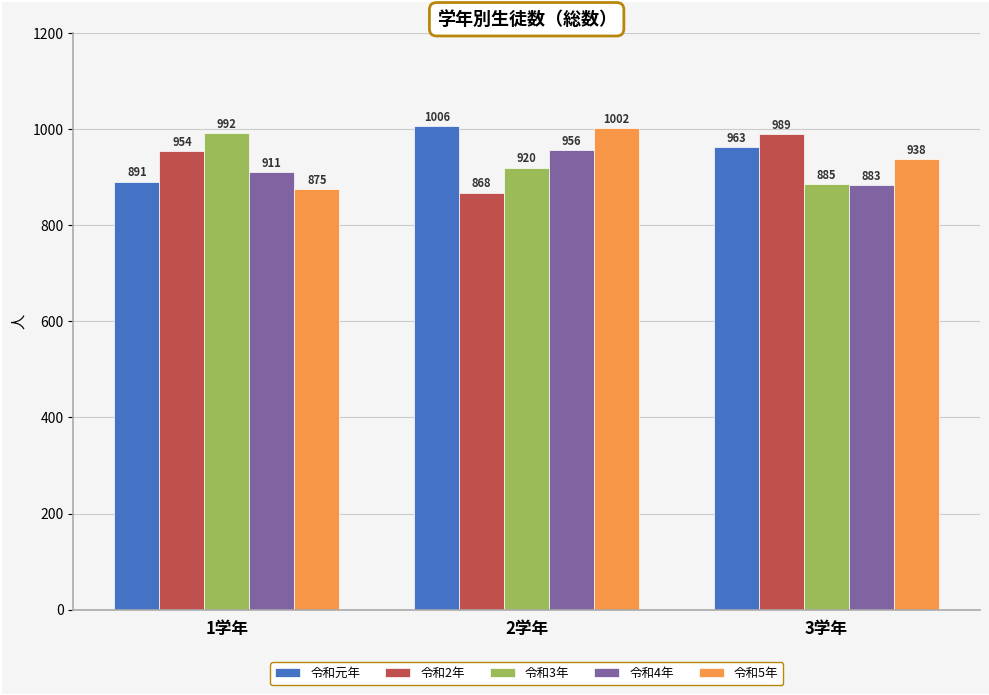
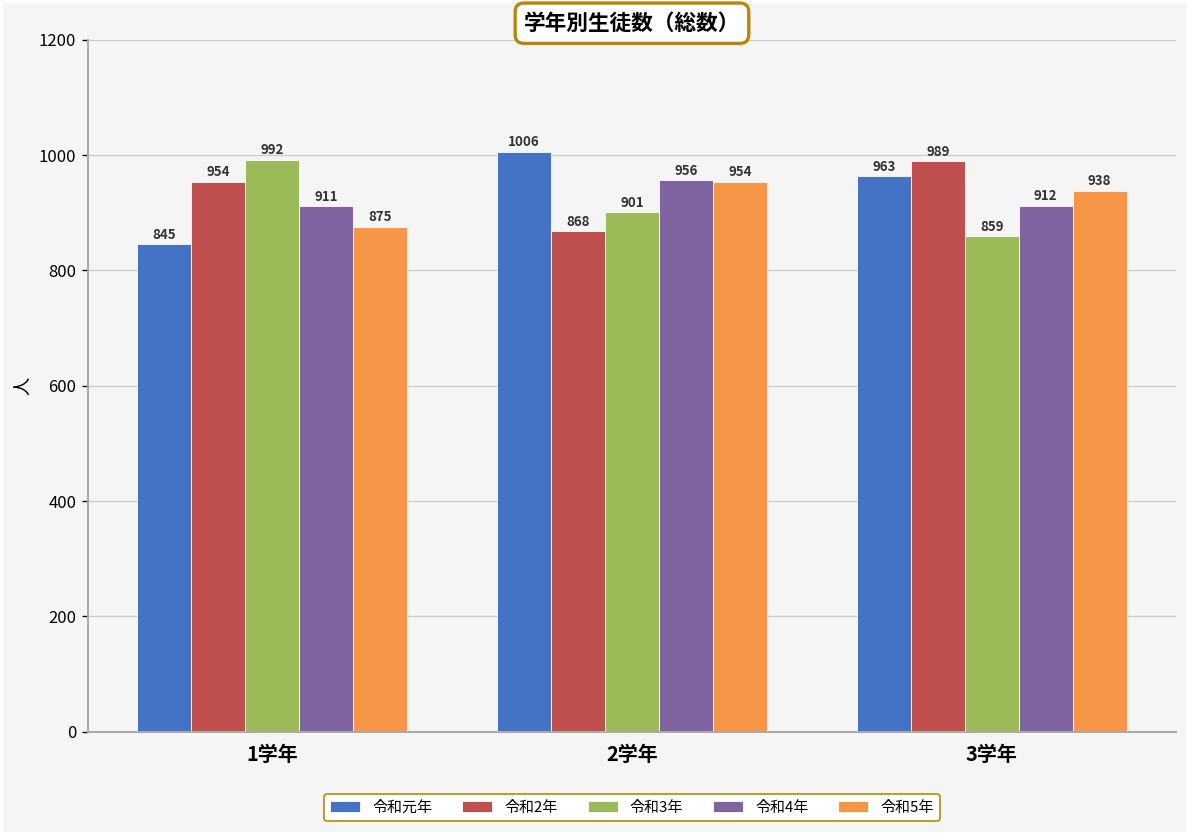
令和元年, 1学年: 891 -> 845
令和3年, 2学年: 920 -> 901
令和5年, 2学年: 1002 -> 954
令和3年, 3学年: 885 -> 859
令和4年, 3学年: 883 -> 912
